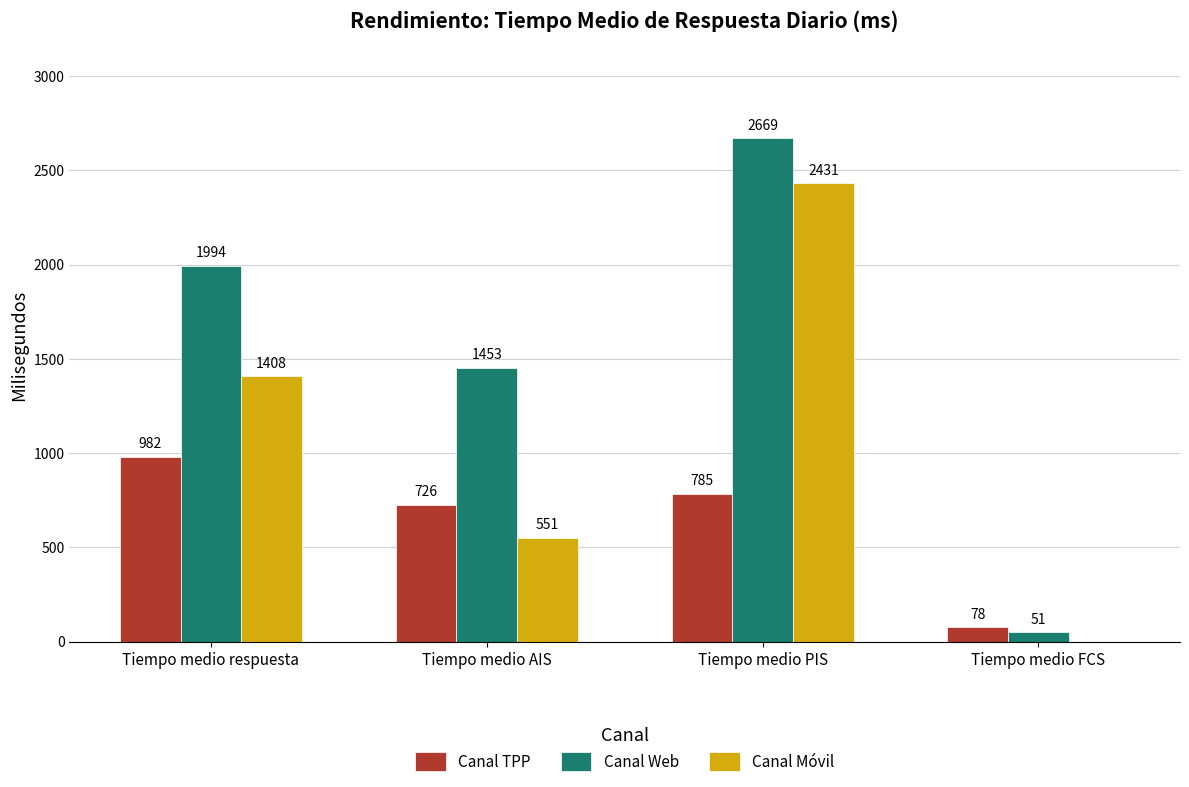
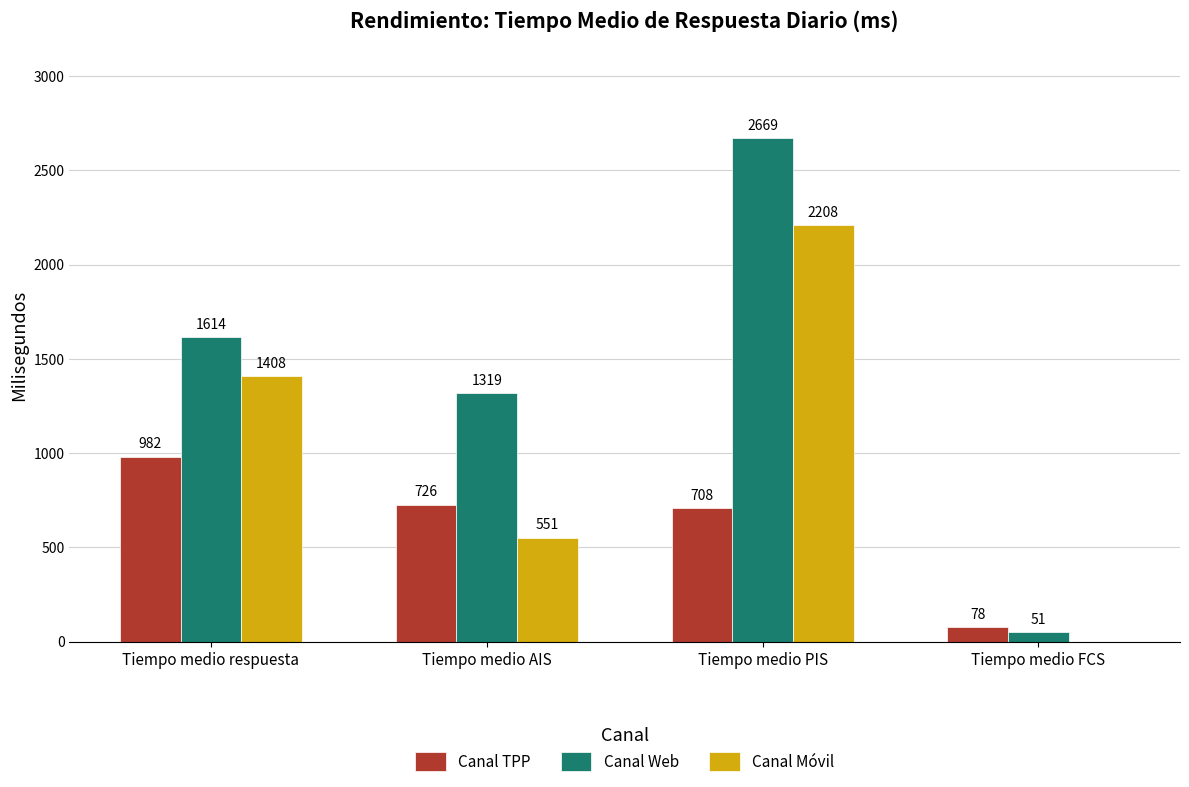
Canal Web, Tiempo medio respuesta: 1994 -> 1614
Canal Web, Tiempo medio AIS: 1453 -> 1319
Canal TPP, Tiempo medio PIS: 785 -> 708
Canal Móvil, Tiempo medio PIS: 2431 -> 2208
